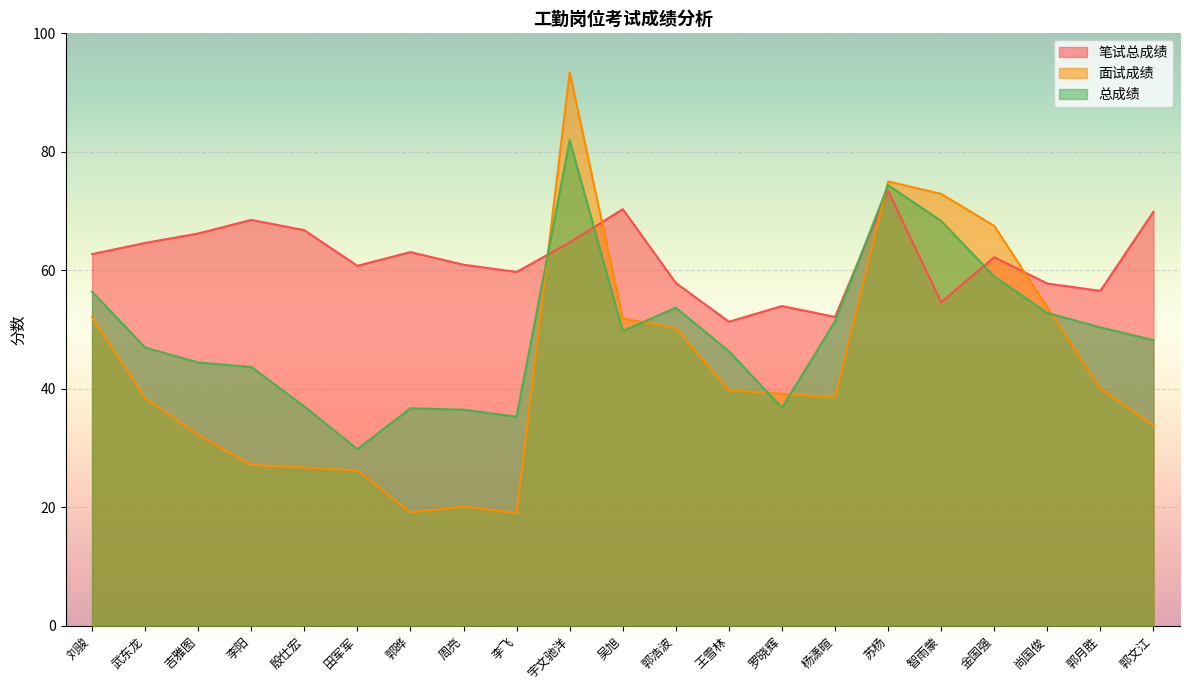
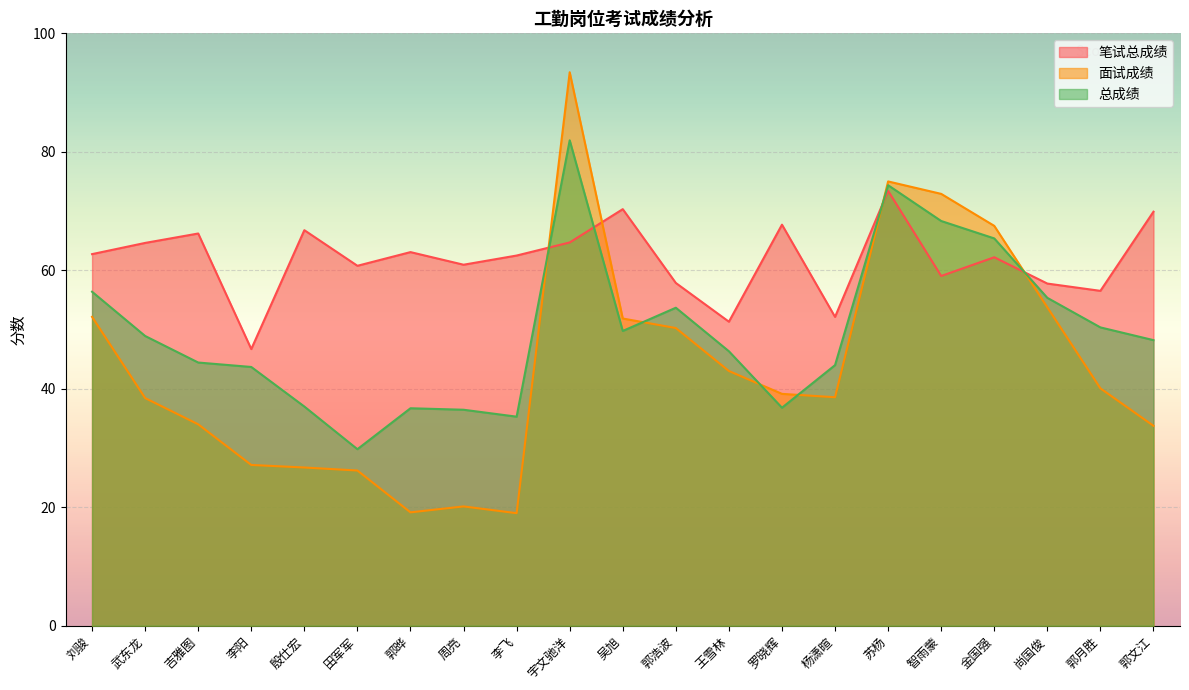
总成绩, 武东龙: 47 -> 49
面试成绩, 吉雅图: 32 -> 34
笔试总成绩, 李阳: 69 -> 47
笔试总成绩, 李飞: 60 -> 62
面试成绩, 王雪林: 40 -> 43
笔试总成绩, 罗晓辉: 54 -> 68
总成绩, 杨潇暄: 51 -> 44
笔试总成绩, 智雨蒙: 55 -> 59
总成绩, 金国强: 59 -> 65
总成绩, 尚国俊: 53 -> 55
